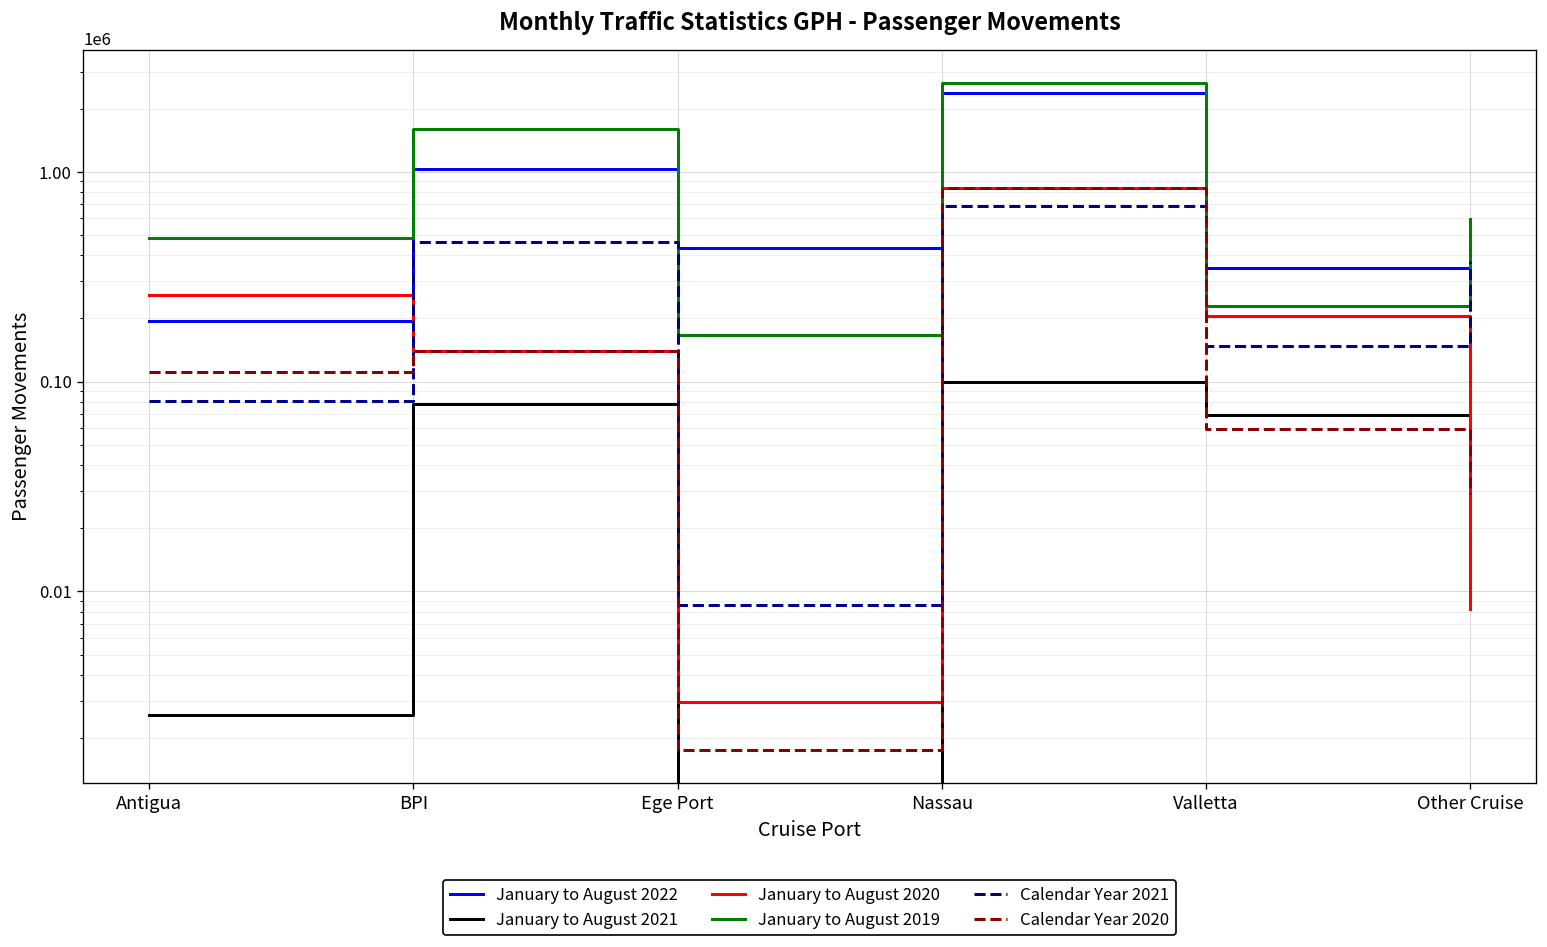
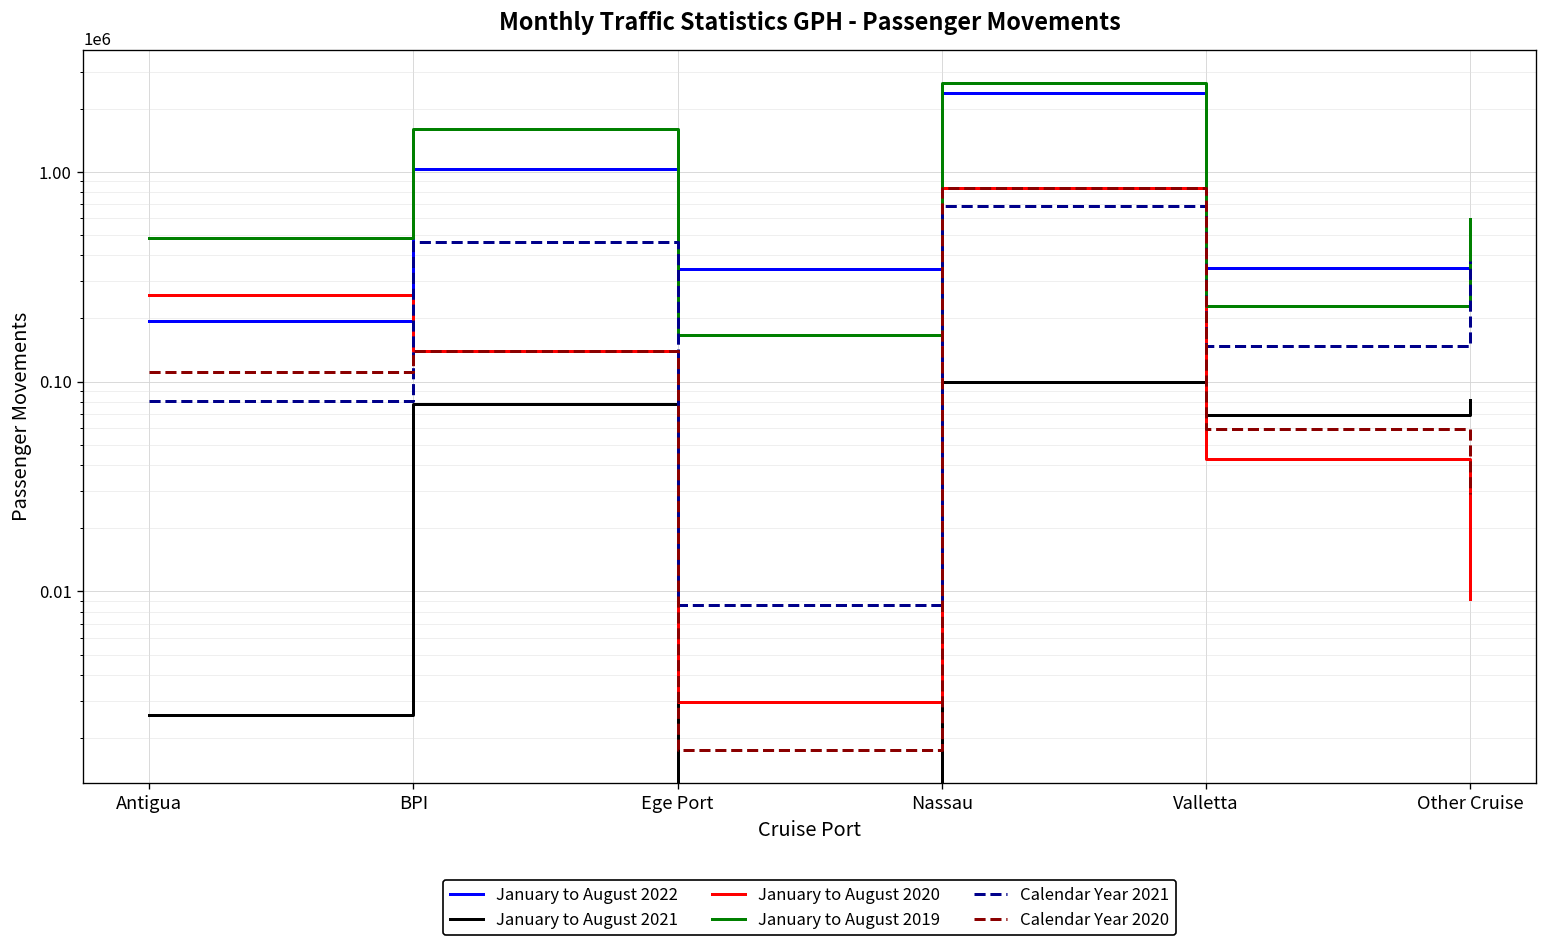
January to August 2022, Ege Port: 430000 -> 340000
January to August 2020, Valletta: 210000 -> 43000
January to August 2020, Other Cruise: 8000 -> 9000
